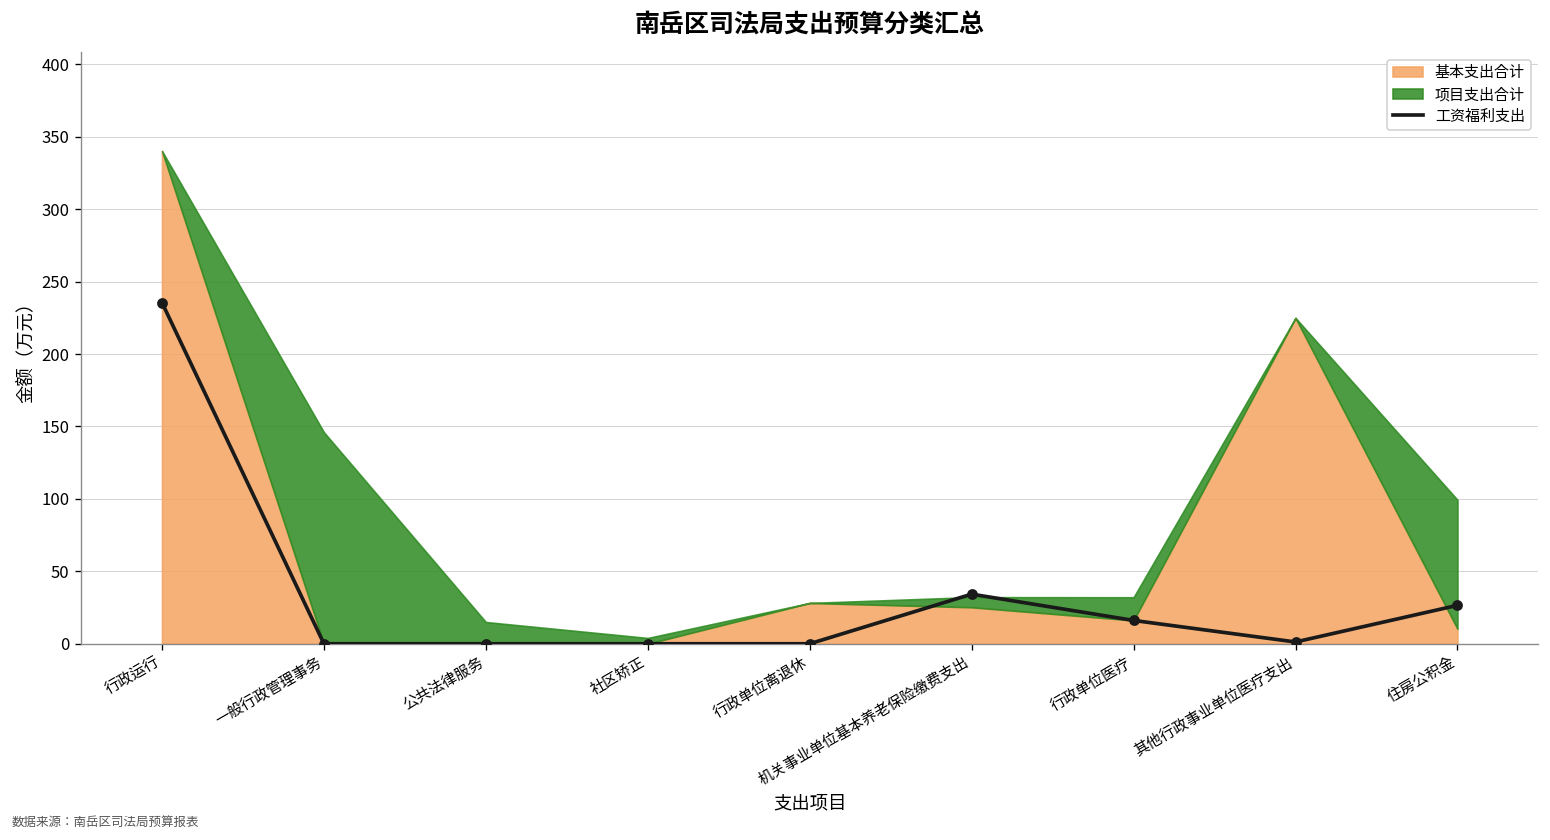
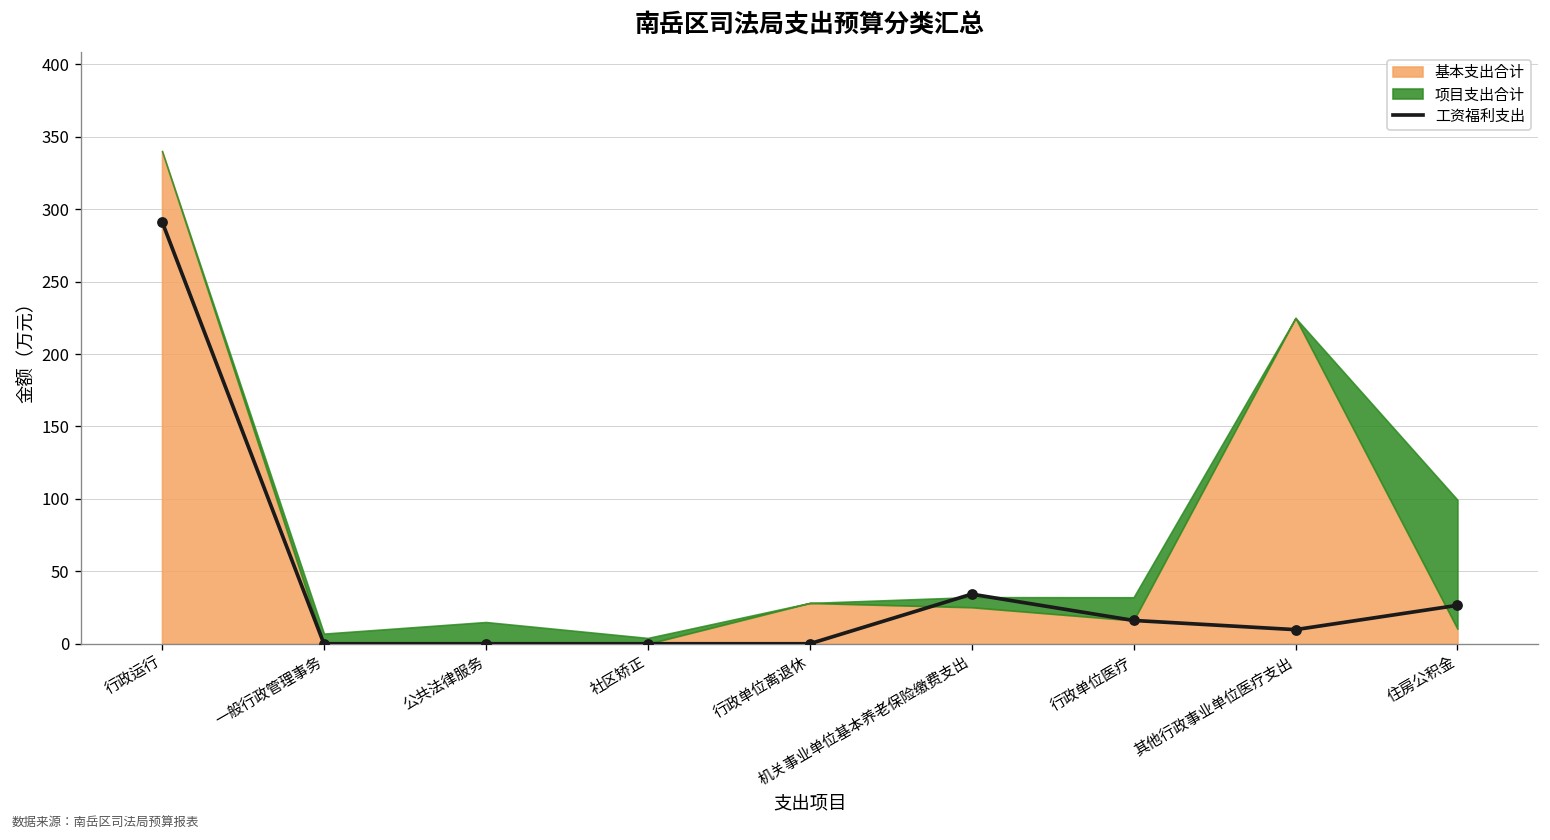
工资福利支出, 行政运行: 235 -> 291
项目支出合计, 一般行政管理事务: 146 -> 7
工资福利支出, 其他行政事业单位医疗支出: 1 -> 10
